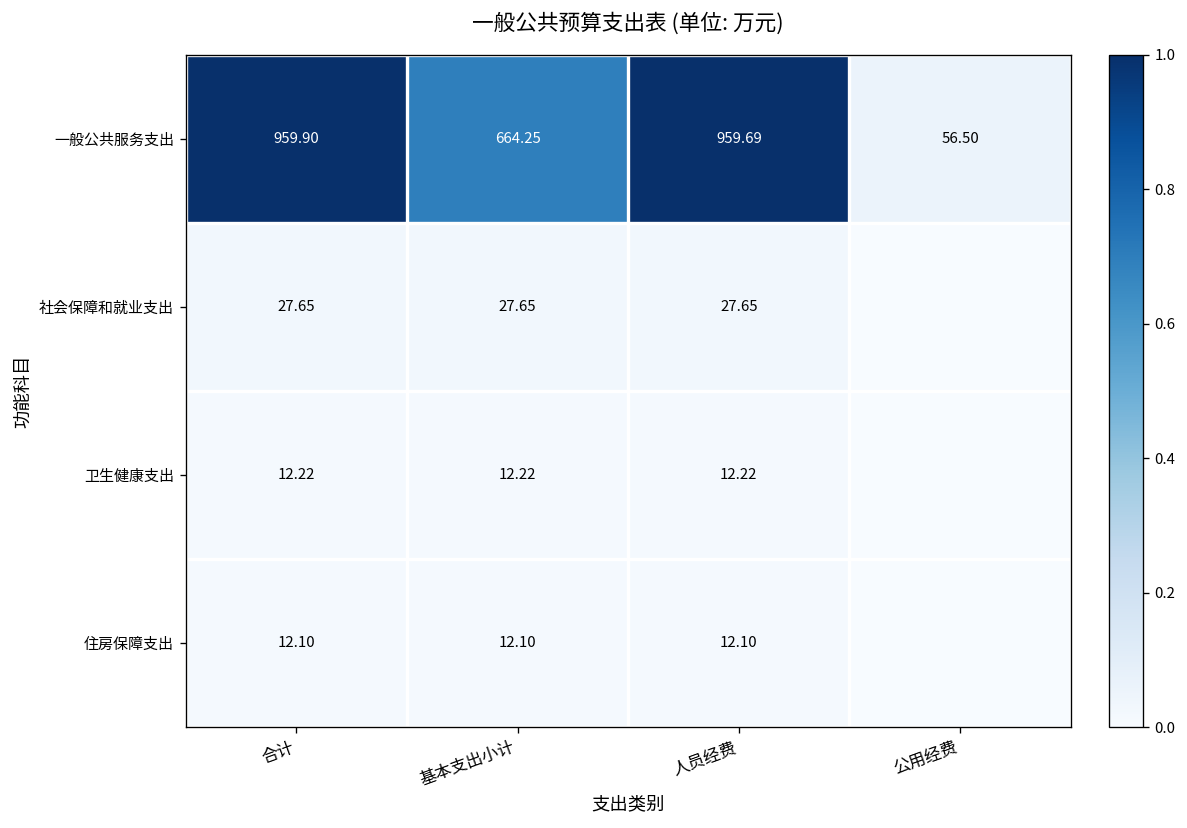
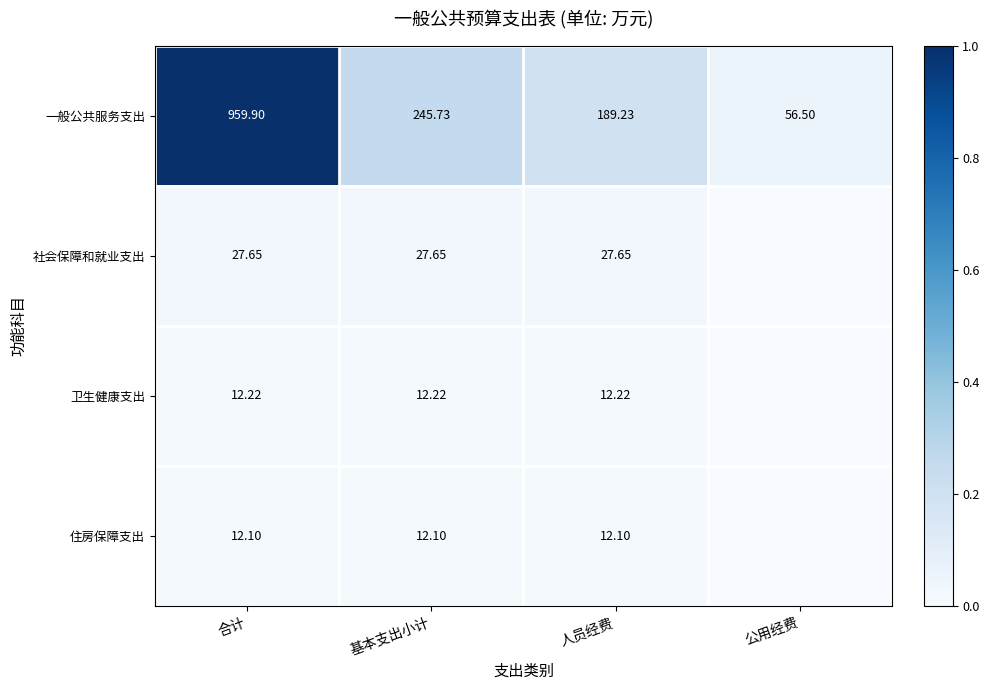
一般公共服务支出, 基本支出小计: 664.25 -> 245.73
一般公共服务支出, 人员经费: 959.69 -> 189.23
